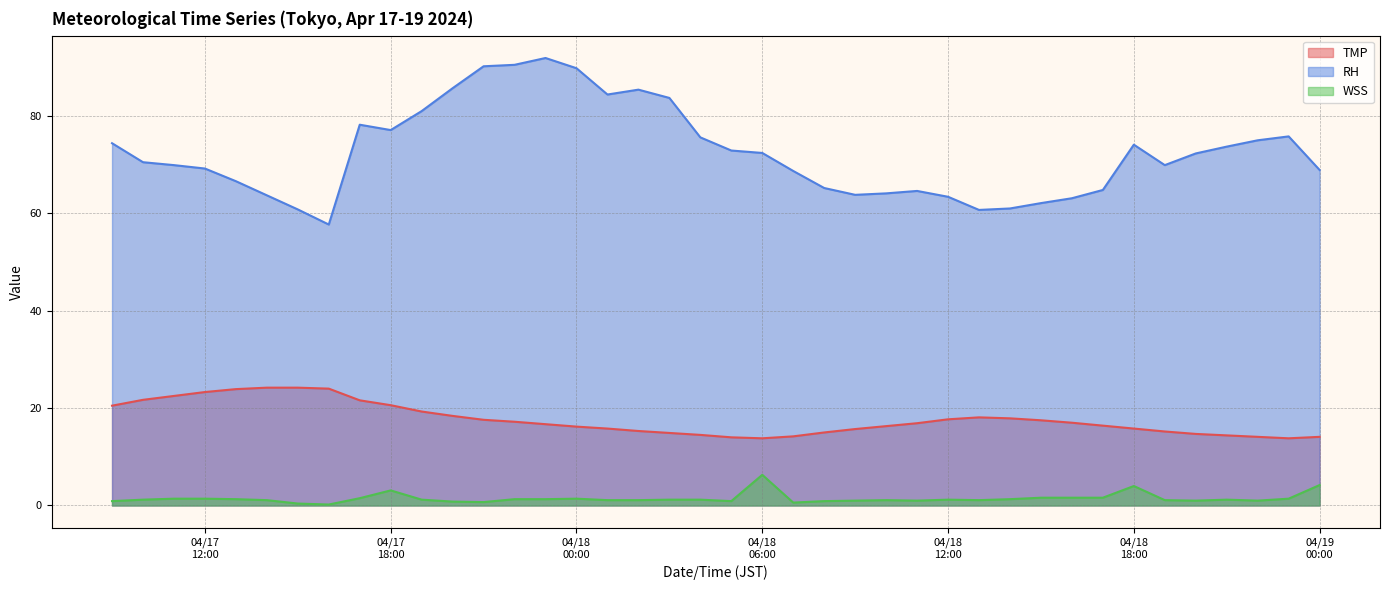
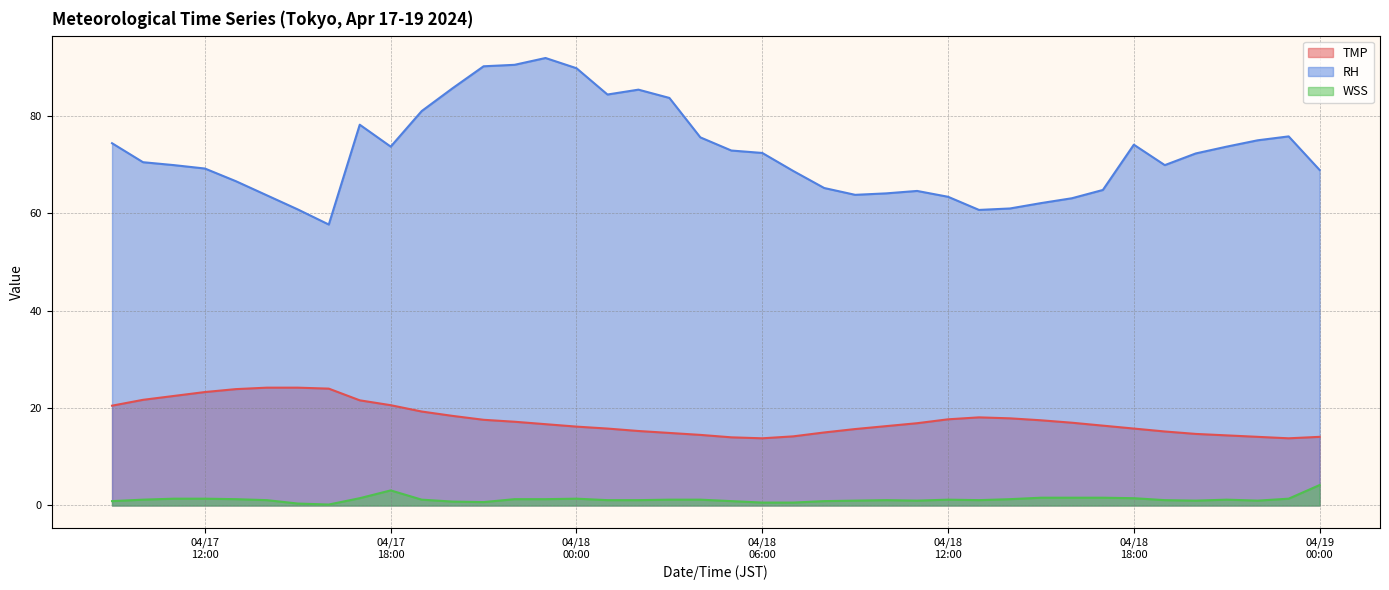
RH, 04/17 18:00: 77 -> 74
WSS, 04/18 06:00: 6 -> 1
WSS, 04/18 18:00: 4 -> 2
